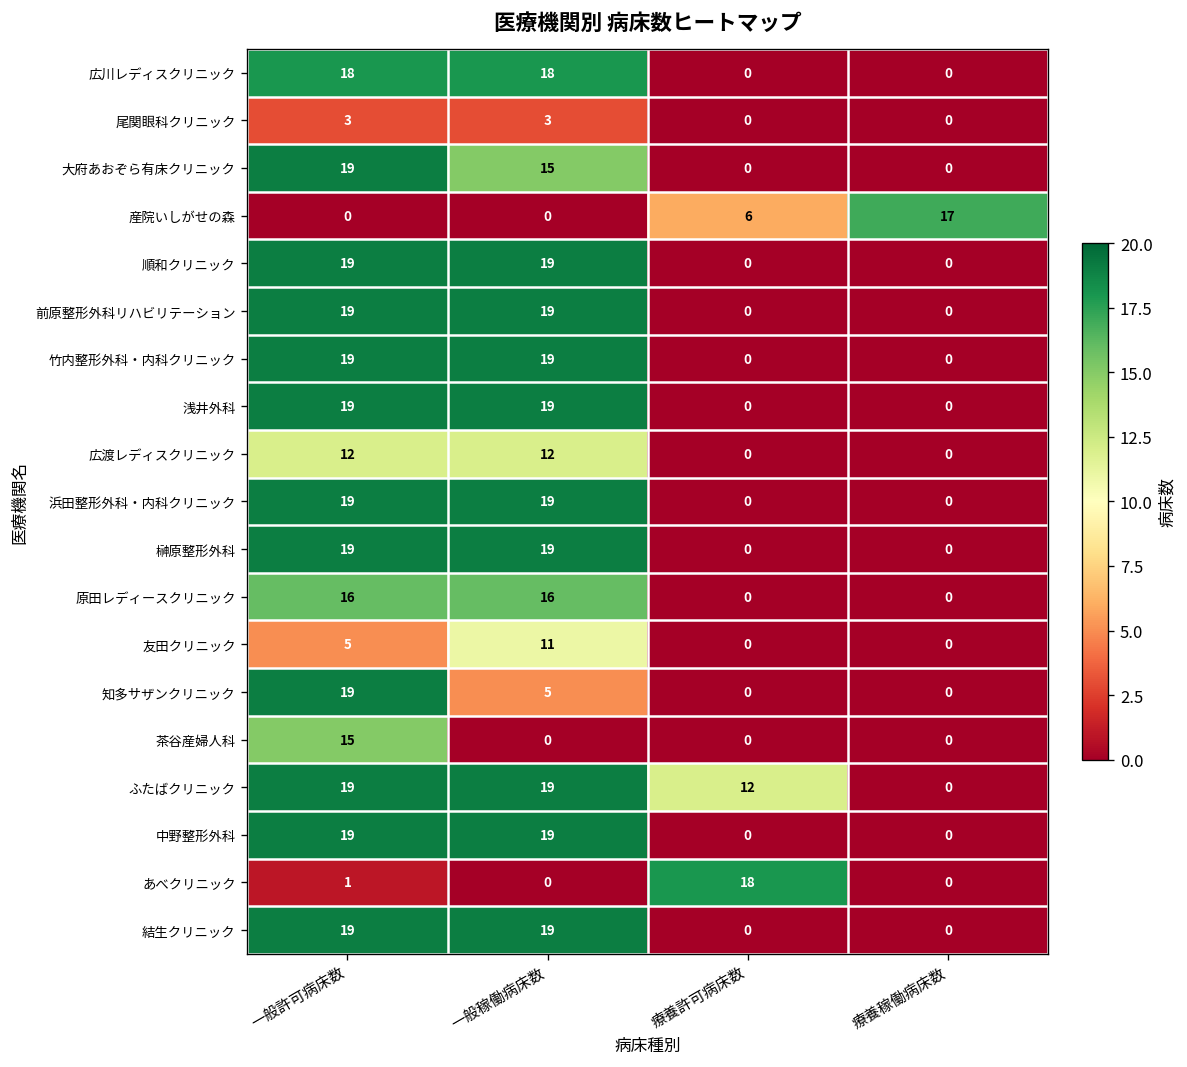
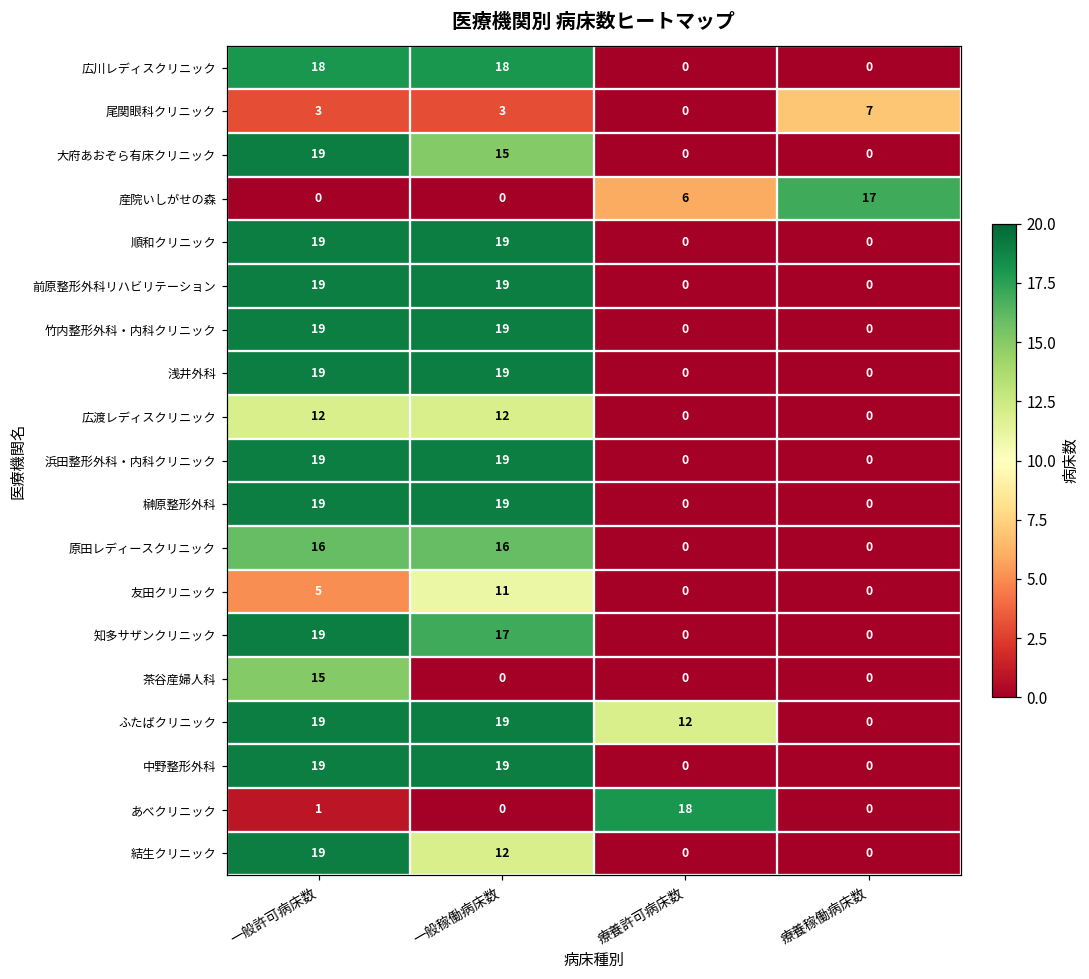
尾関眼科クリニック, 療養稼働病床数: 0 -> 7
知多サザンクリニック, 一般稼働病床数: 5 -> 17
結生クリニック, 一般稼働病床数: 19 -> 12
